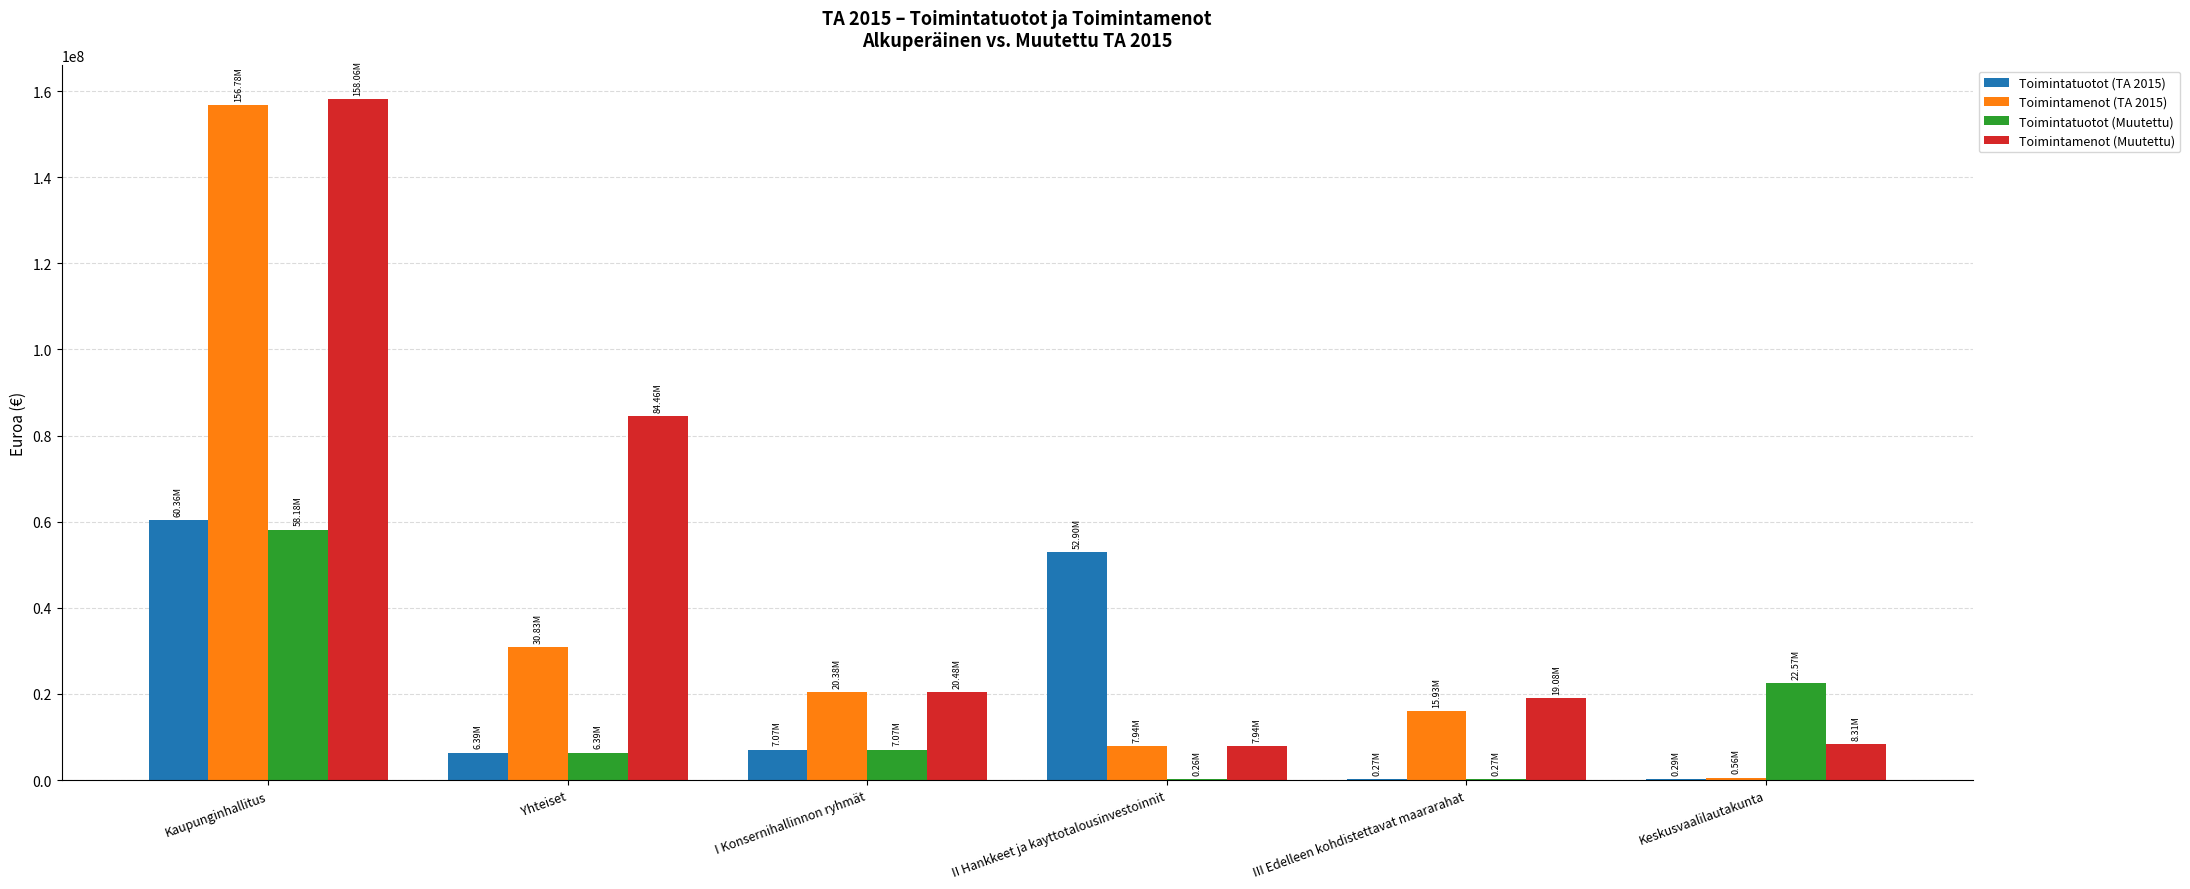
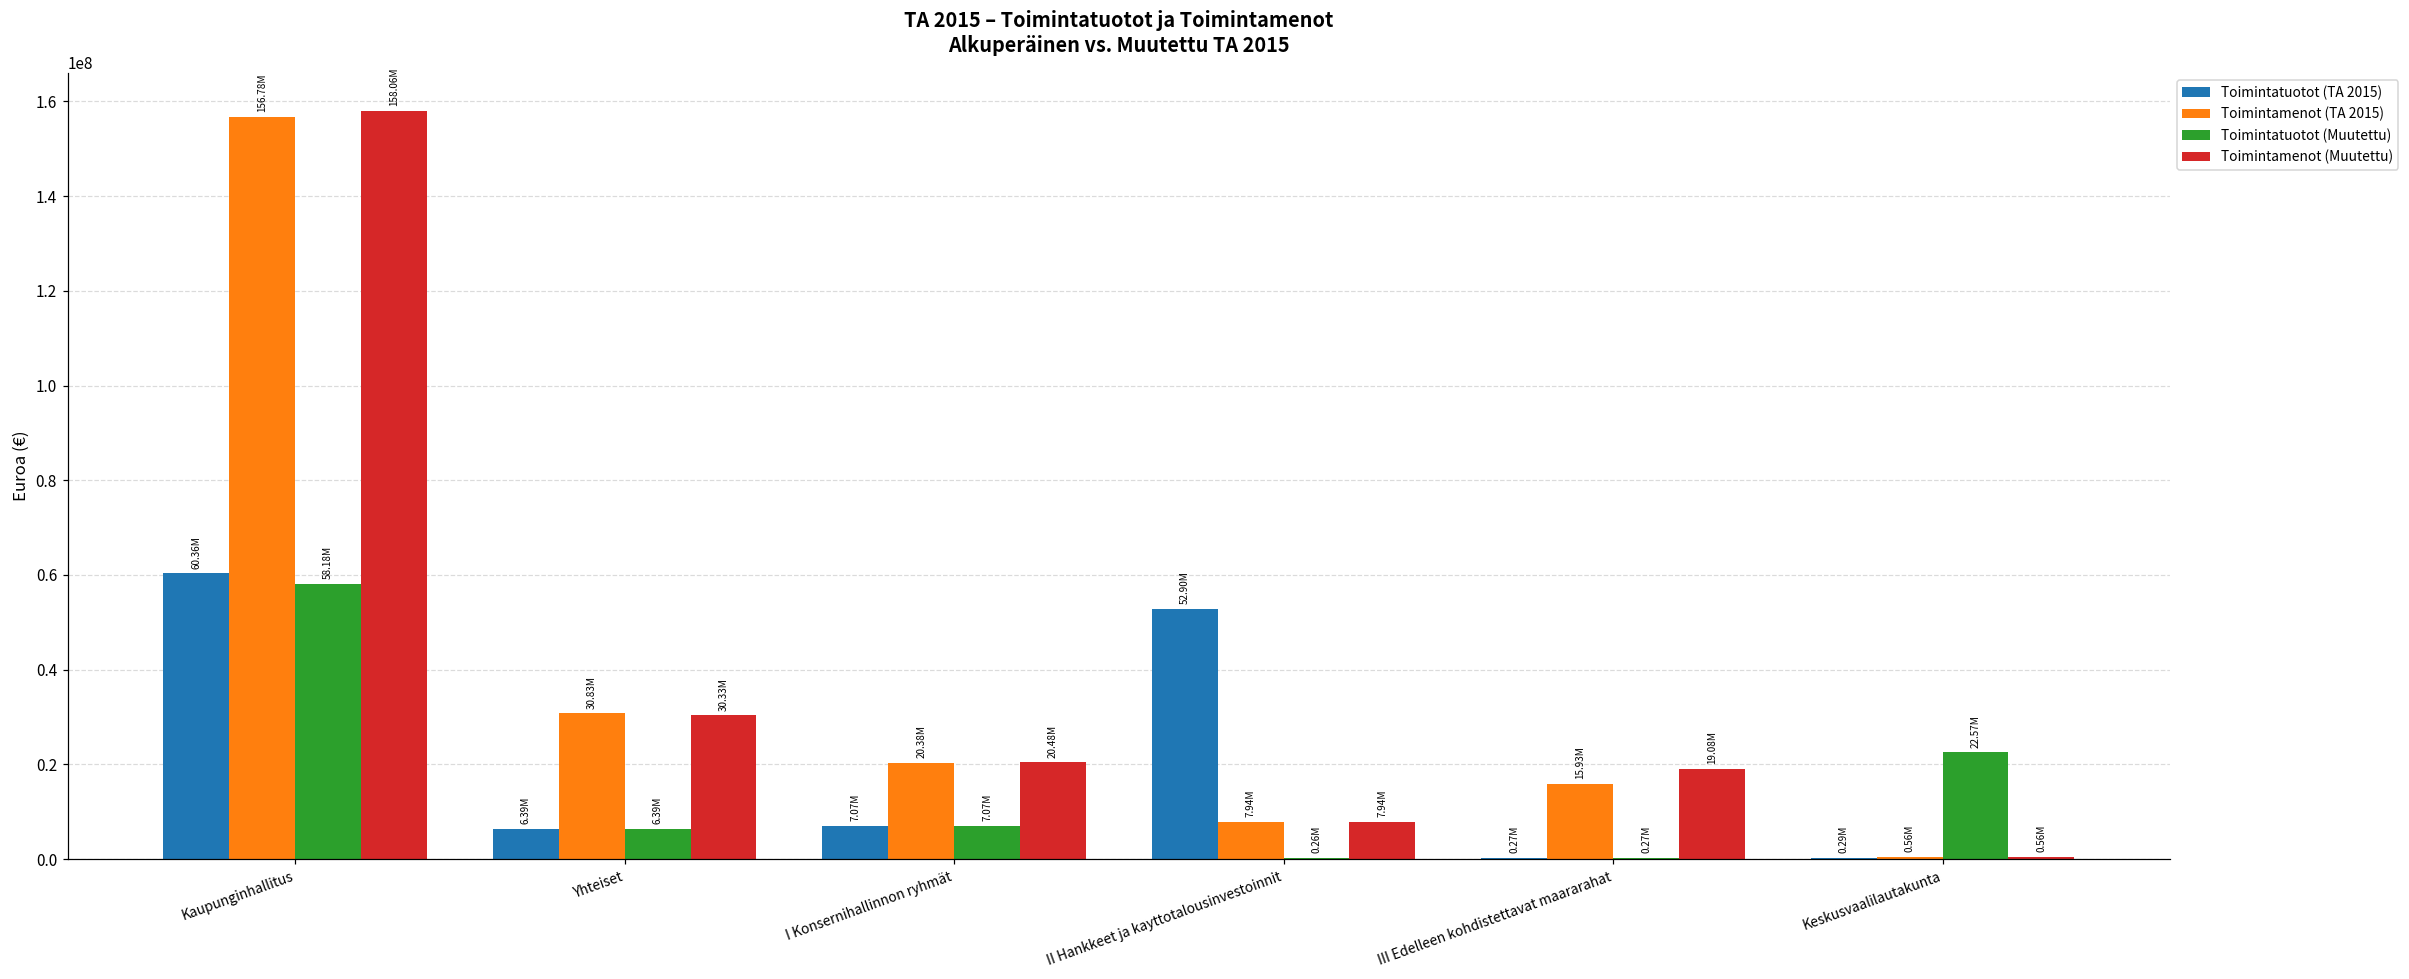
Toimintamenot (Muutettu), Yhteiset: 84.46M -> 30.33M
Toimintamenot (Muutettu), Keskusvaalilautakunta: 8.31M -> 0.56M
